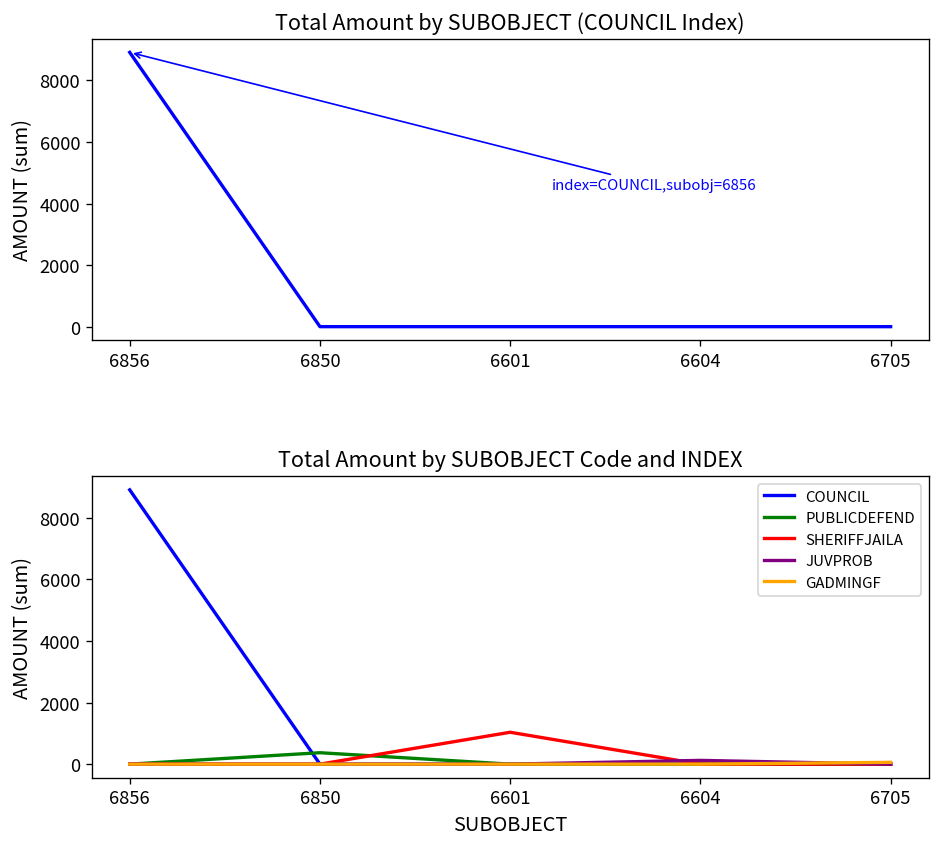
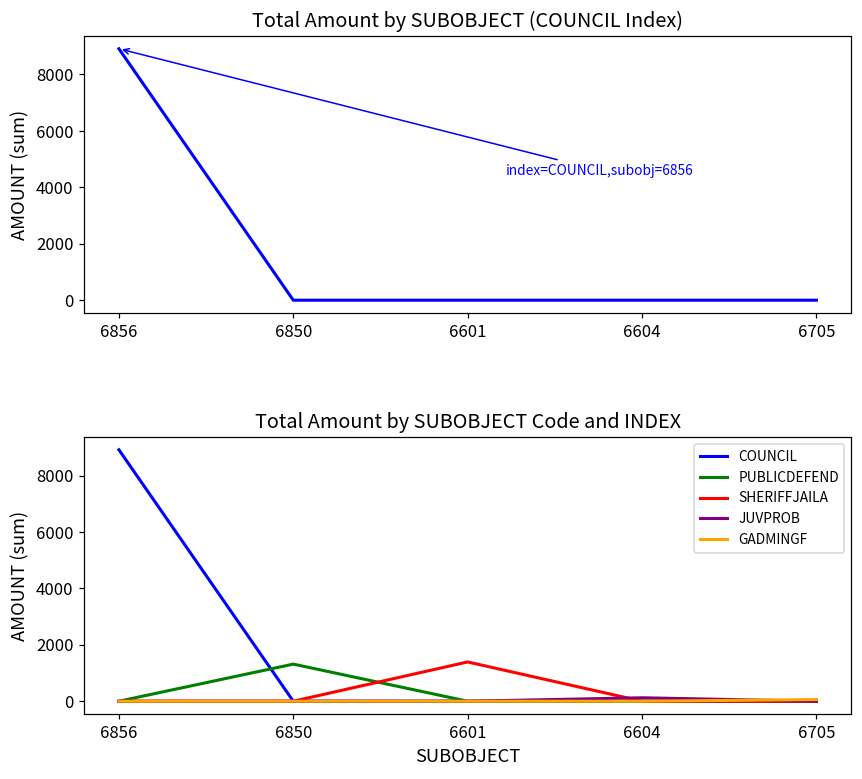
Total Amount by SUBOBJECT Code and INDEX, PUBLICDEFEND, 6850: 400 -> 1300
Total Amount by SUBOBJECT Code and INDEX, SHERIFFJAILA, 6601: 1000 -> 1400
